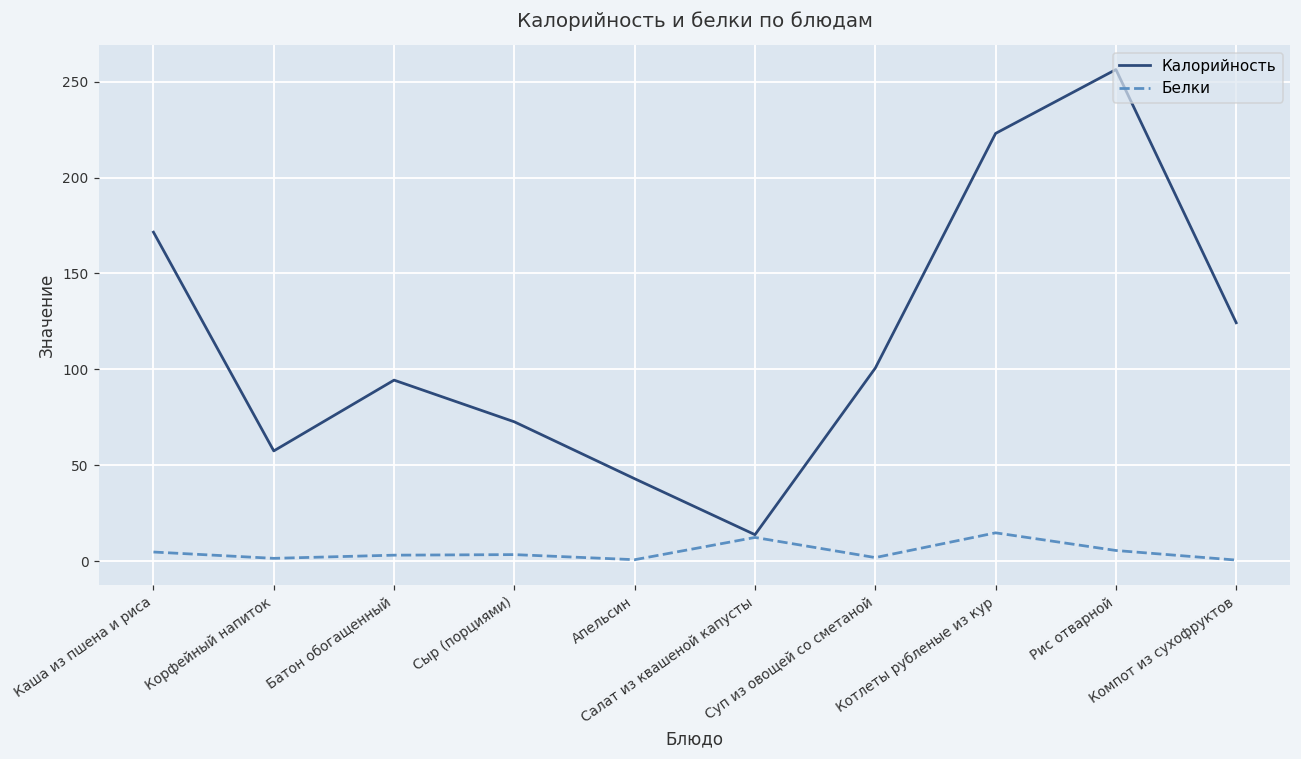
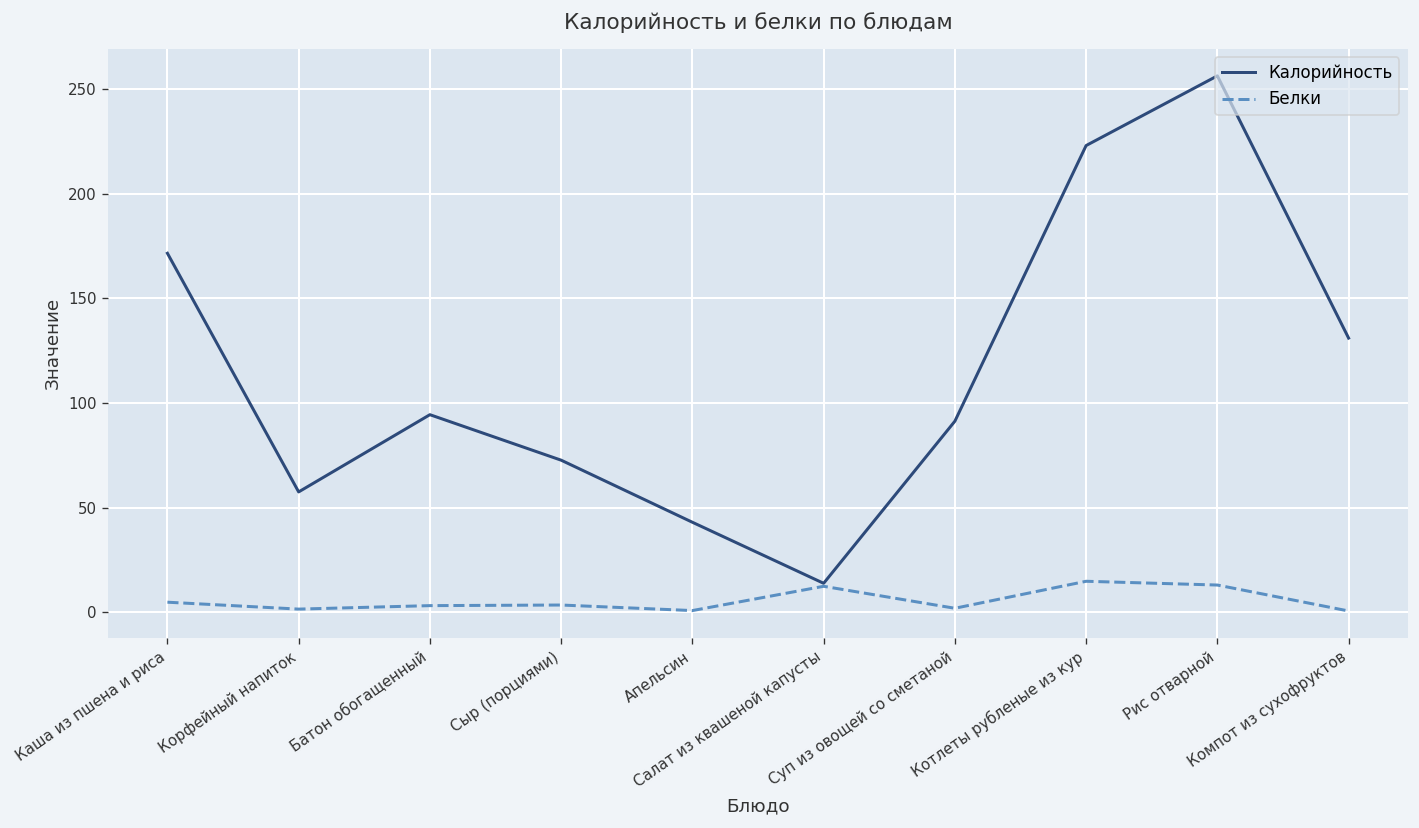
Калорийность, Суп из овощей со сметаной: 101 -> 91
Белки, Рис отварной: 6 -> 13
Калорийность, Компот из сухофруктов: 124 -> 131
